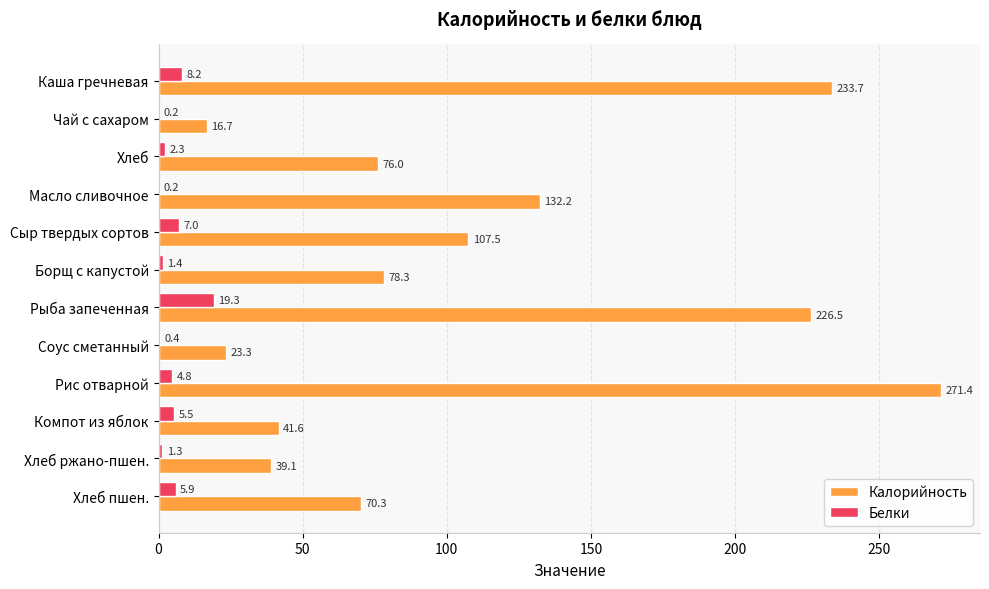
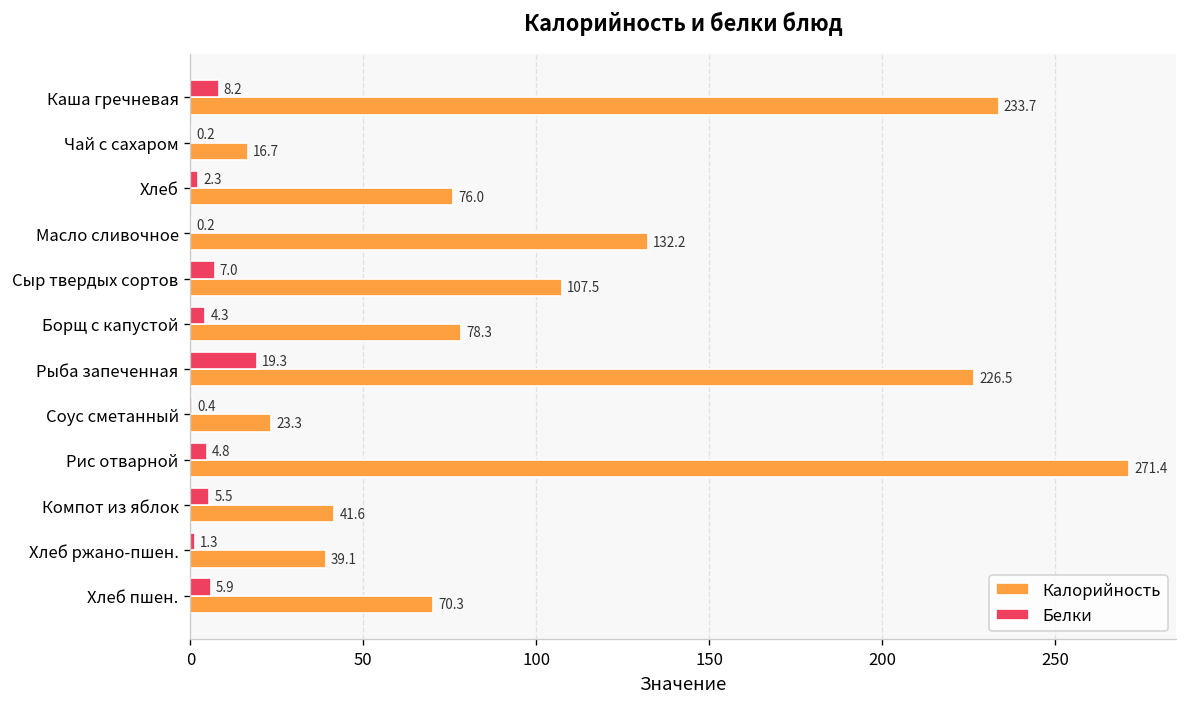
Белки, Борщ с капустой: 1.4 -> 4.3
